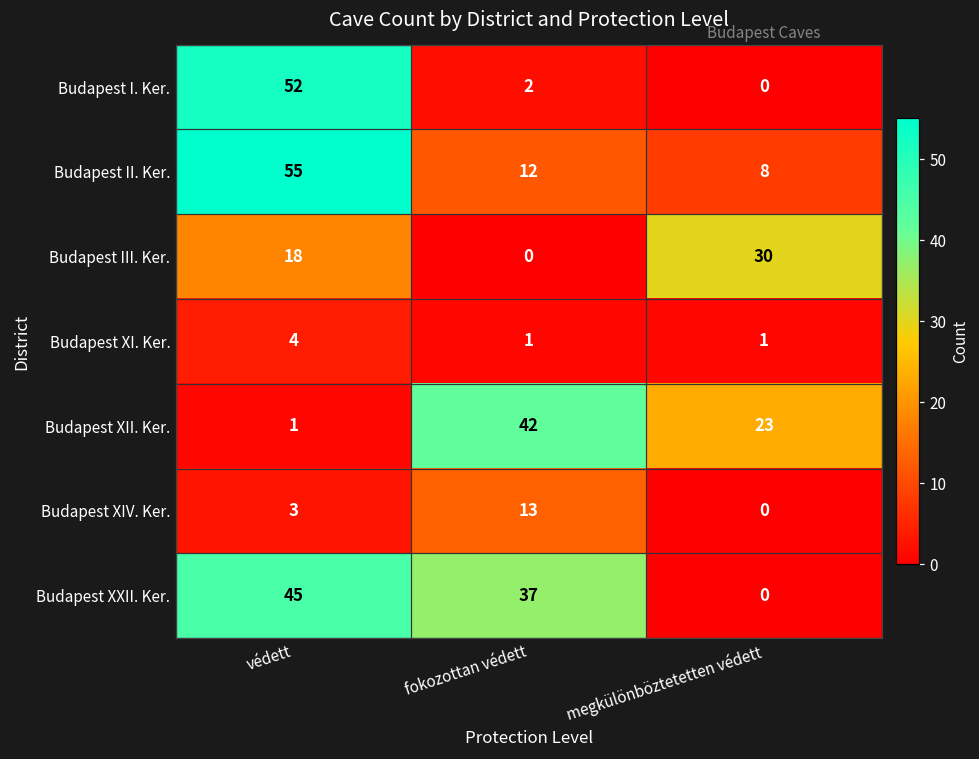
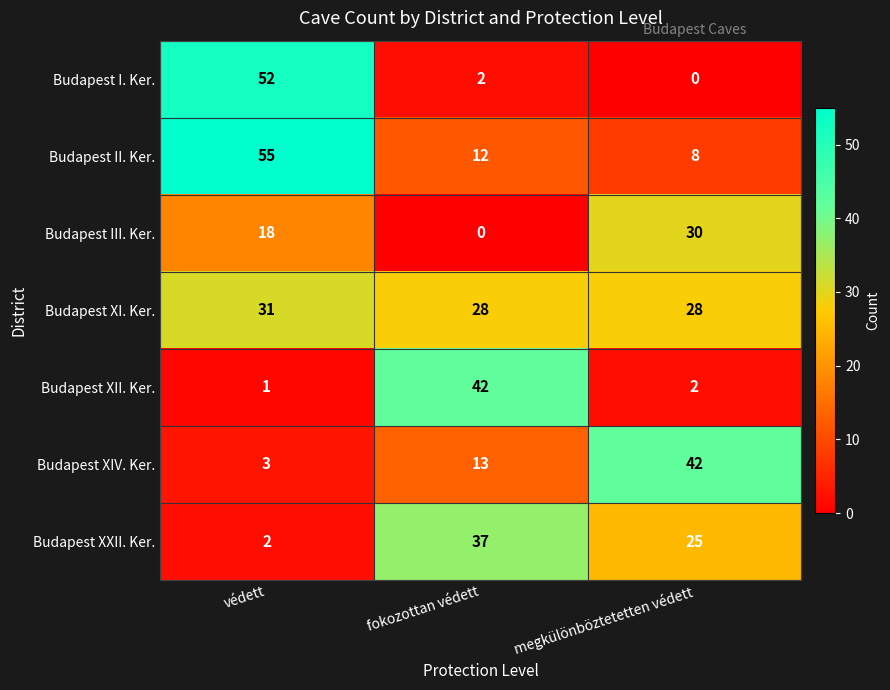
Budapest XI. Ker., védett: 4 -> 31
Budapest XI. Ker., fokozottan védett: 1 -> 28
Budapest XI. Ker., megkülönböztetetten védett: 1 -> 28
Budapest XII. Ker., megkülönböztetetten védett: 23 -> 2
Budapest XIV. Ker., megkülönböztetetten védett: 0 -> 42
Budapest XXII. Ker., védett: 45 -> 2
Budapest XXII. Ker., megkülönböztetetten védett: 0 -> 25
